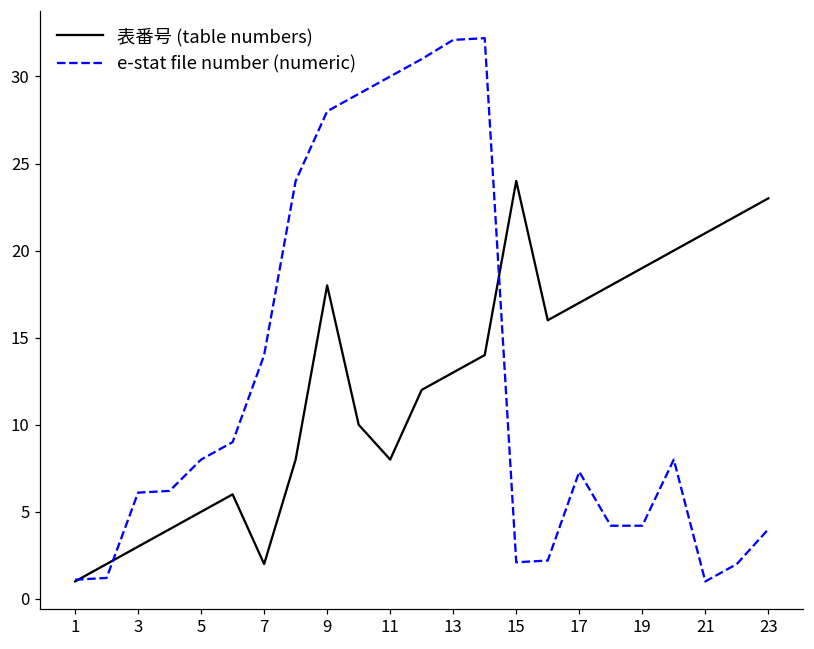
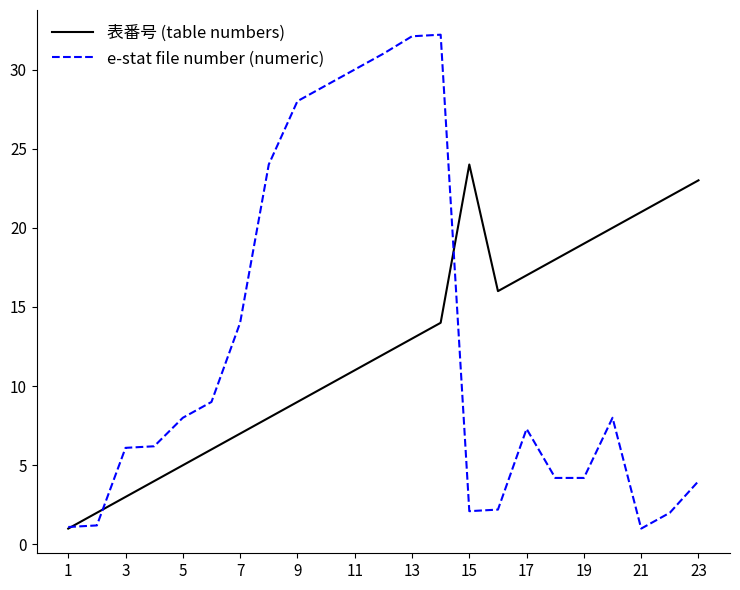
表番号 (table numbers), 7: 2 -> 7
表番号 (table numbers), 9: 18 -> 9
表番号 (table numbers), 11: 8 -> 11
